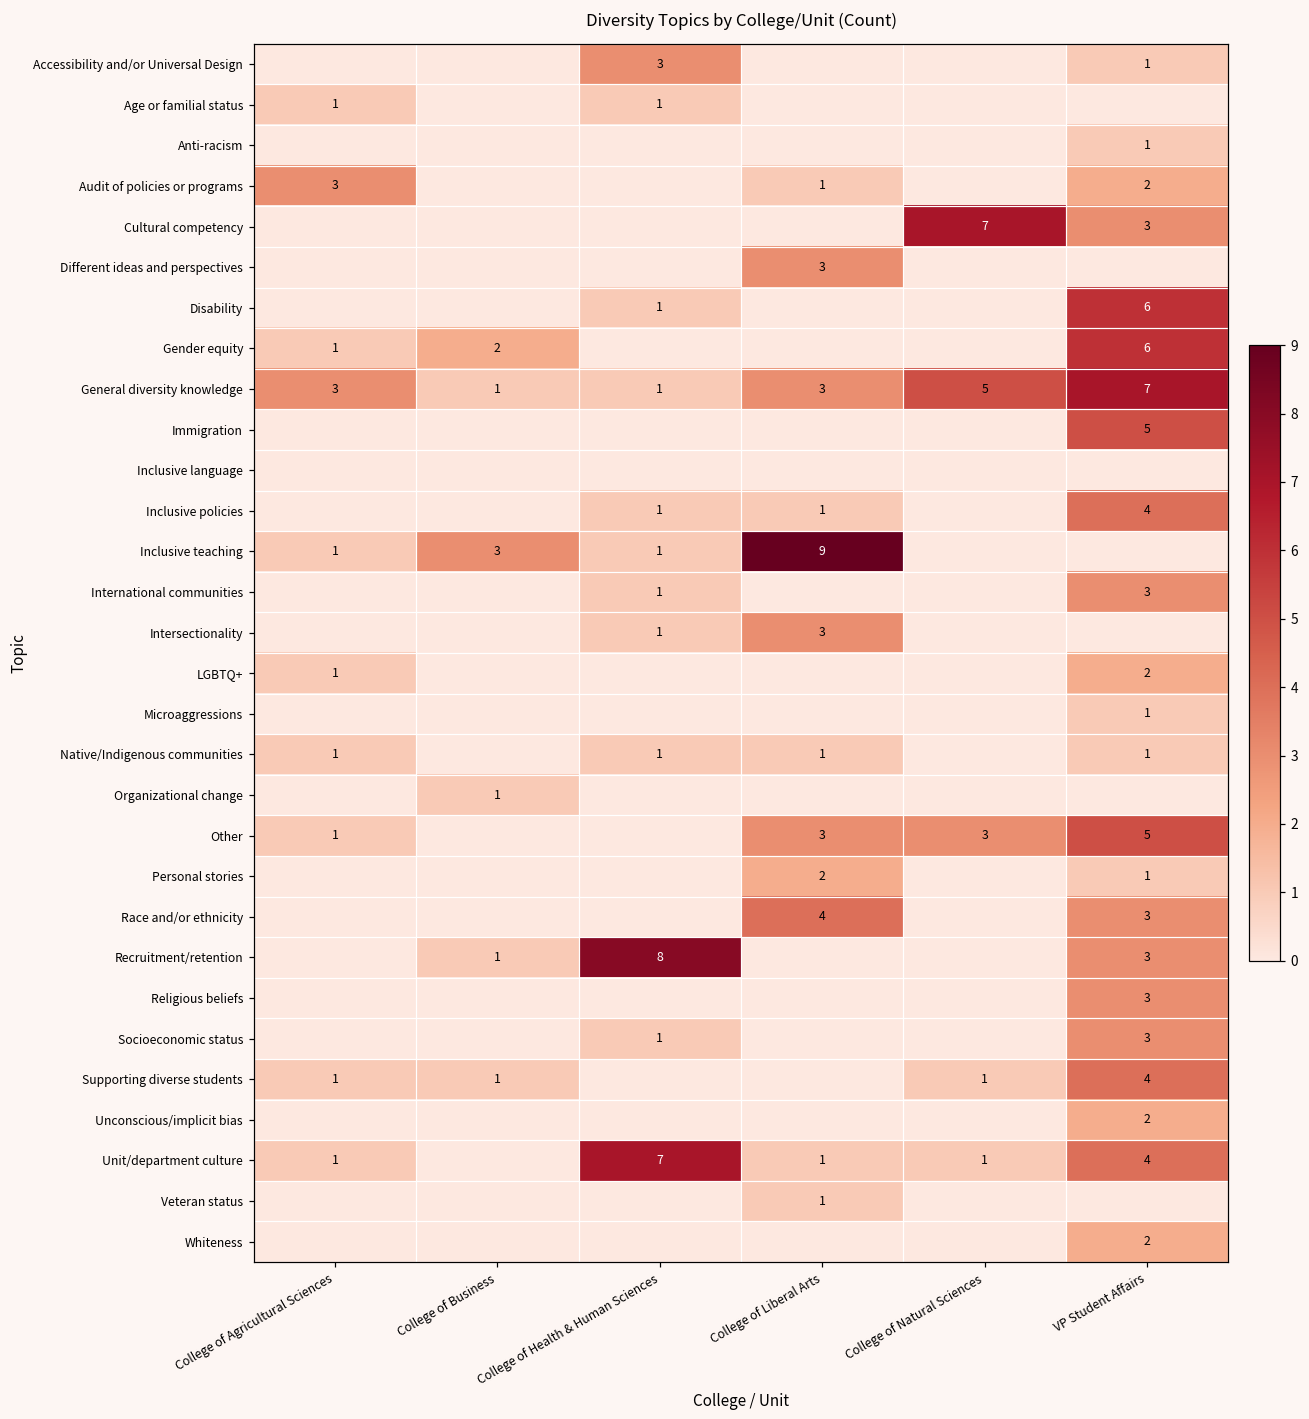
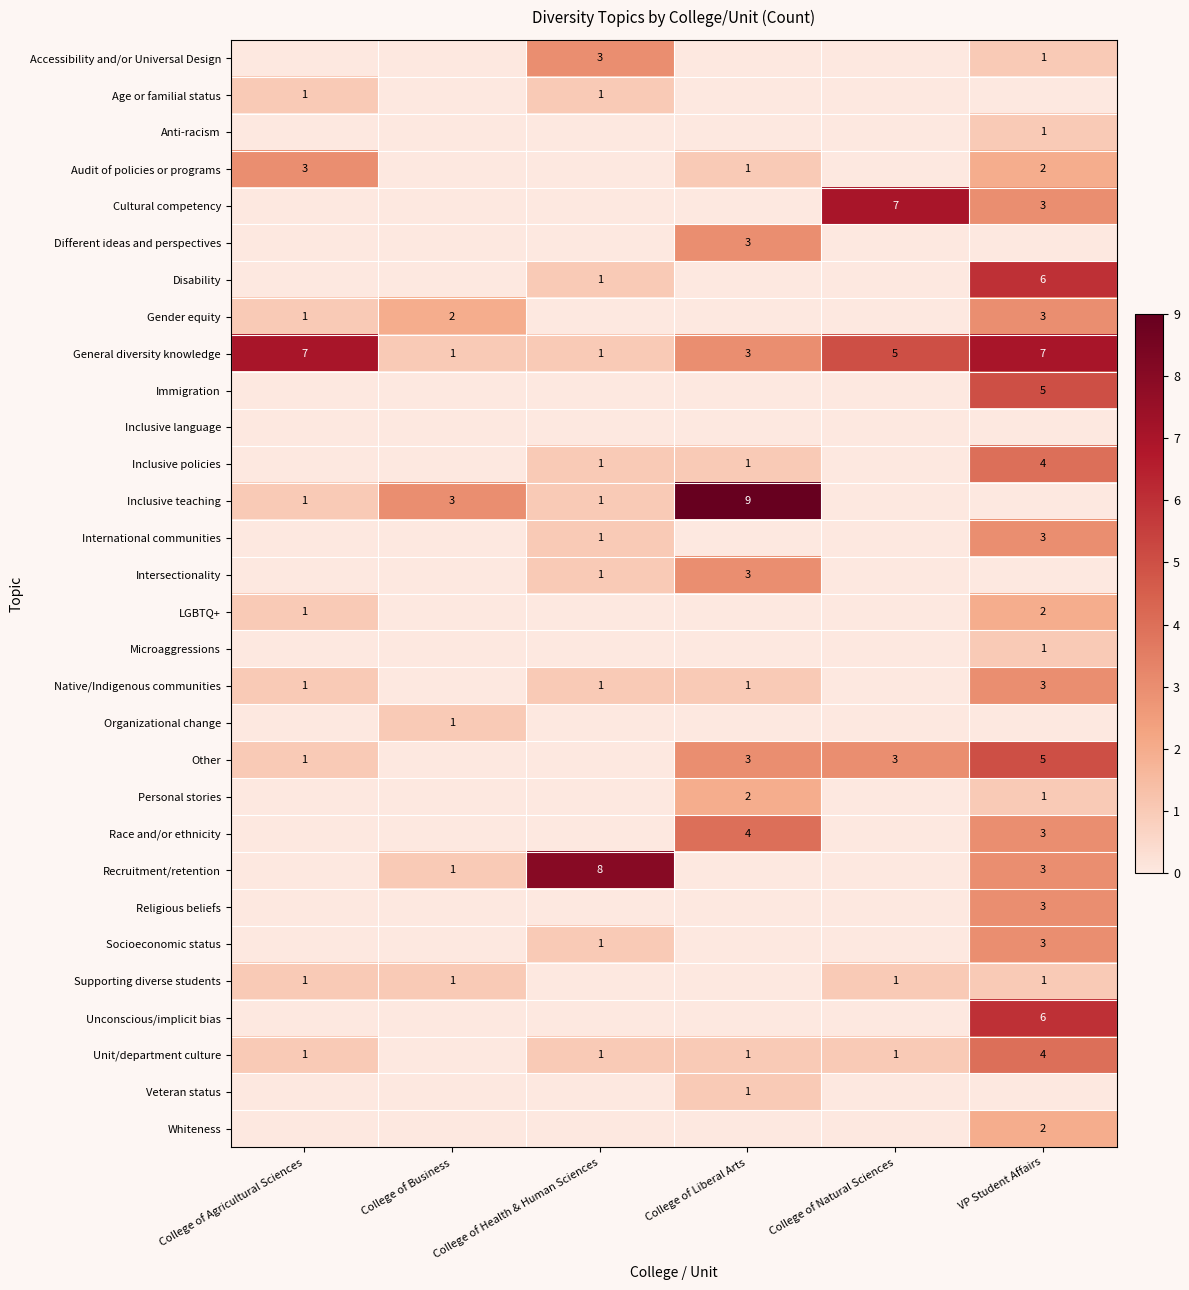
Gender equity, VP Student Affairs: 6 -> 3
General diversity knowledge, College of Agricultural Sciences: 3 -> 7
Native/Indigenous communities, VP Student Affairs: 1 -> 3
Supporting diverse students, VP Student Affairs: 4 -> 1
Unconscious/implicit bias, VP Student Affairs: 2 -> 6
Unit/department culture, College of Health & Human Sciences: 7 -> 1
